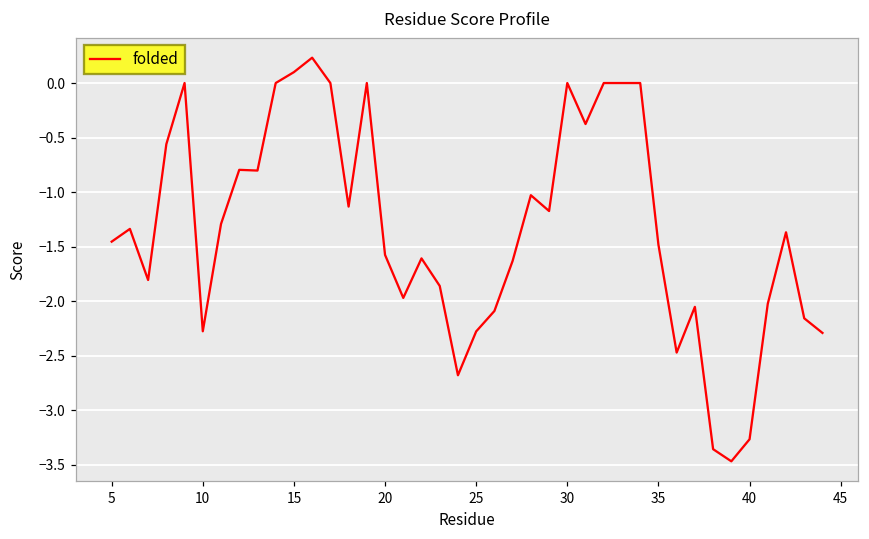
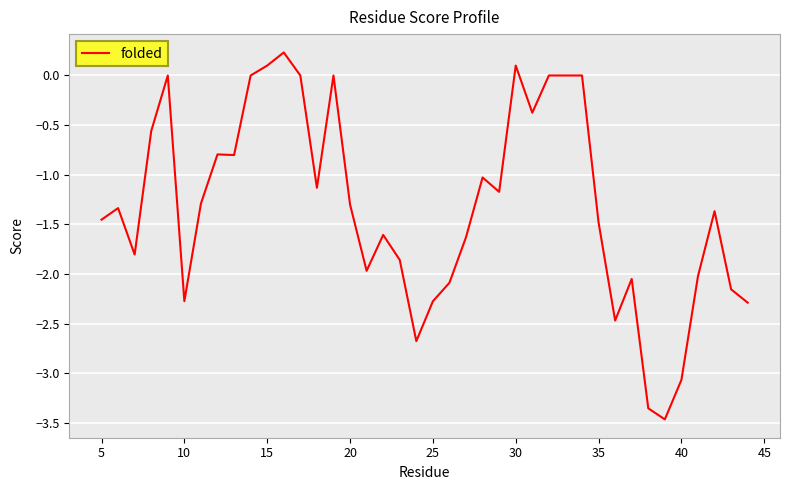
20: -1.6 -> -1.3
30: 0.0 -> 0.1
40: -3.3 -> -3.1
